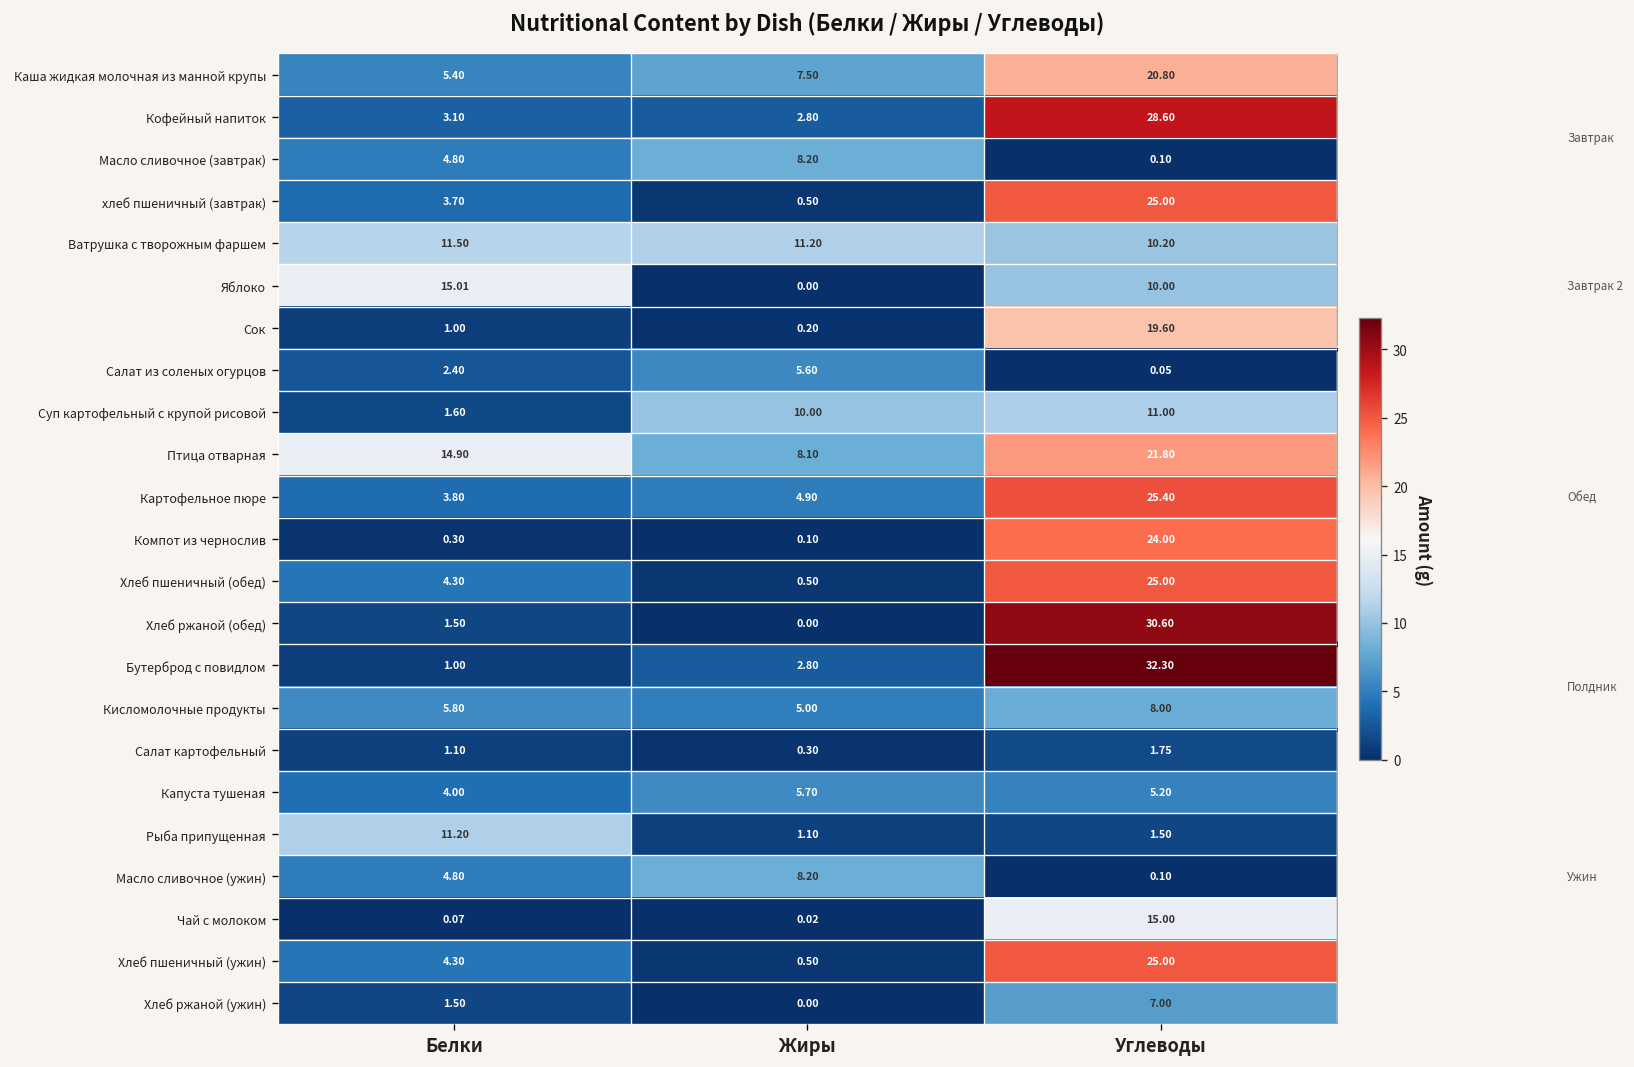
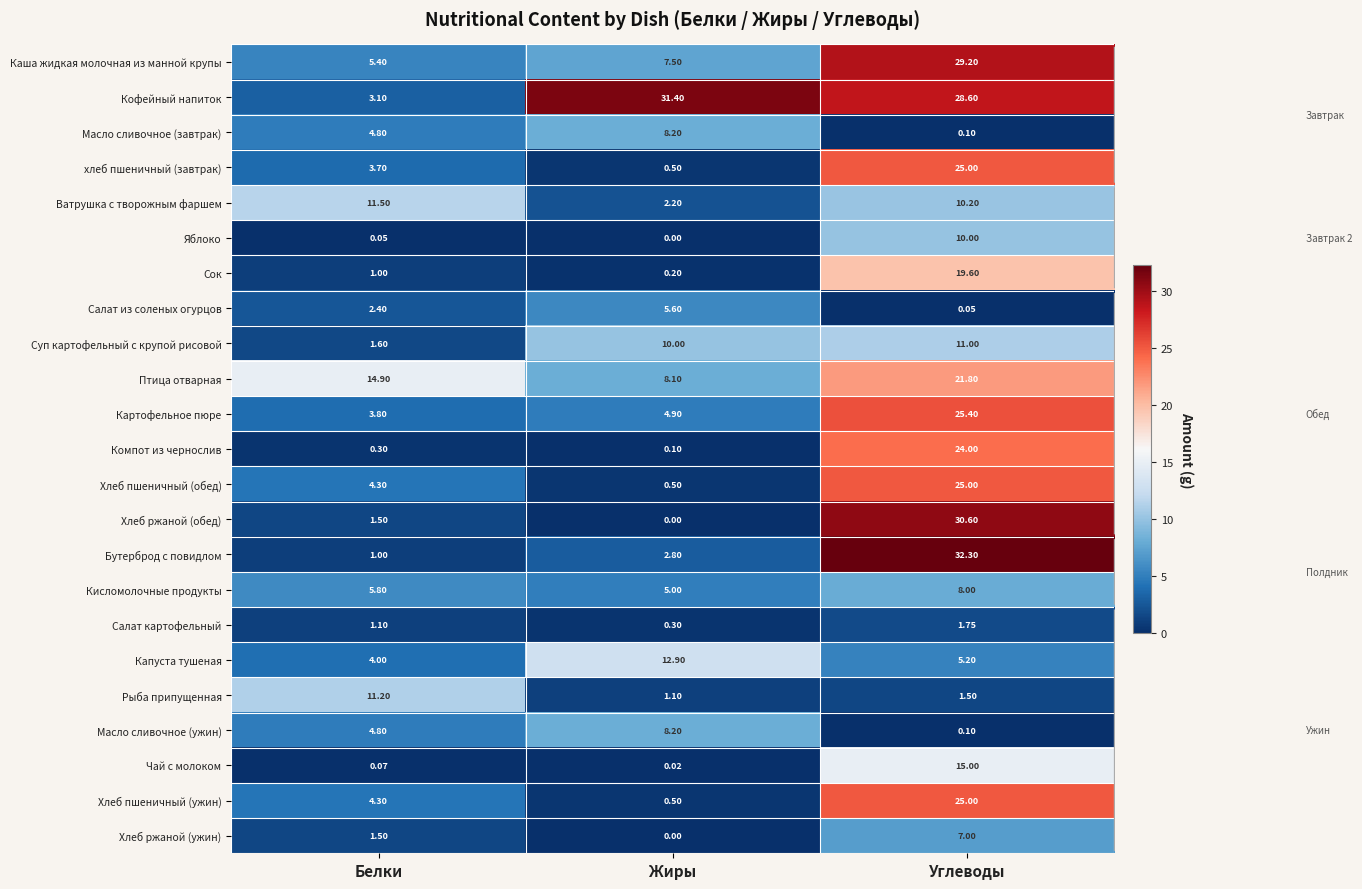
Каша жидкая молочная из манной крупы, Углеводы: 20.80 -> 29.20
Кофейный напиток, Жиры: 2.80 -> 31.40
Ватрушка с творожным фаршем, Жиры: 11.20 -> 2.20
Яблоко, Белки: 15.01 -> 0.05
Капуста тушеная, Жиры: 5.70 -> 12.90
